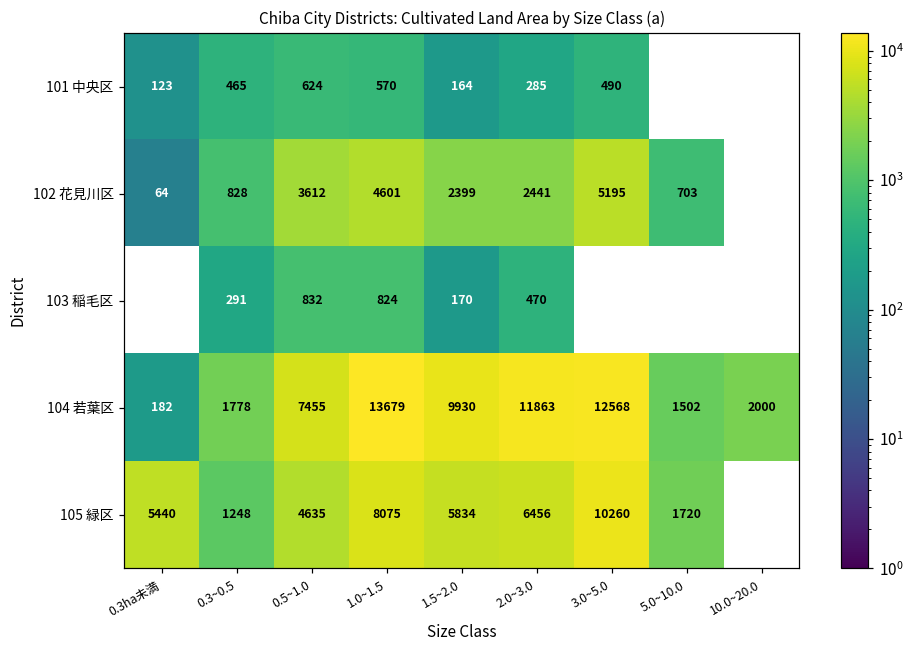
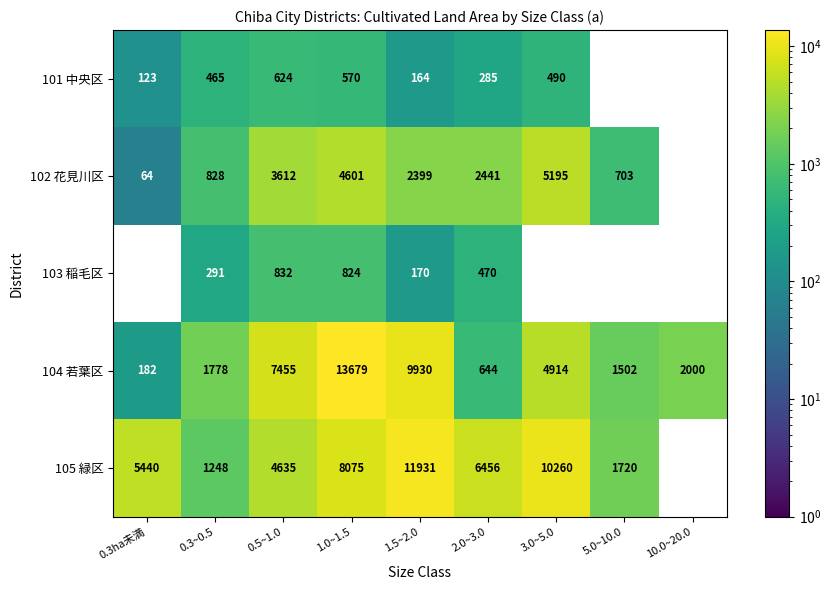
104 若葉区, 2.0~3.0: 11863 -> 644
104 若葉区, 3.0~5.0: 12568 -> 4914
105 緑区, 1.5~2.0: 5834 -> 11931
